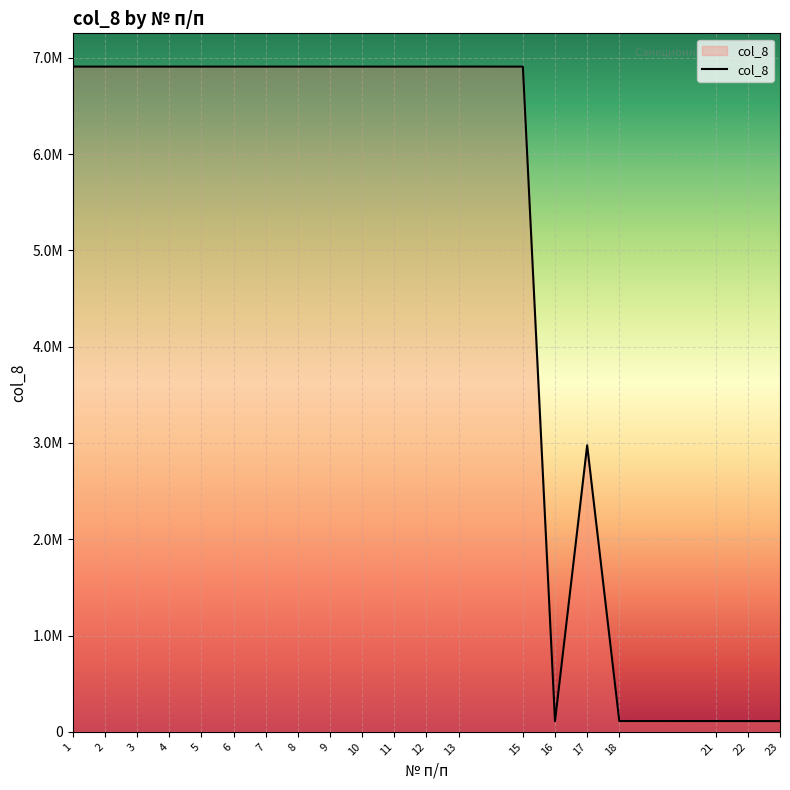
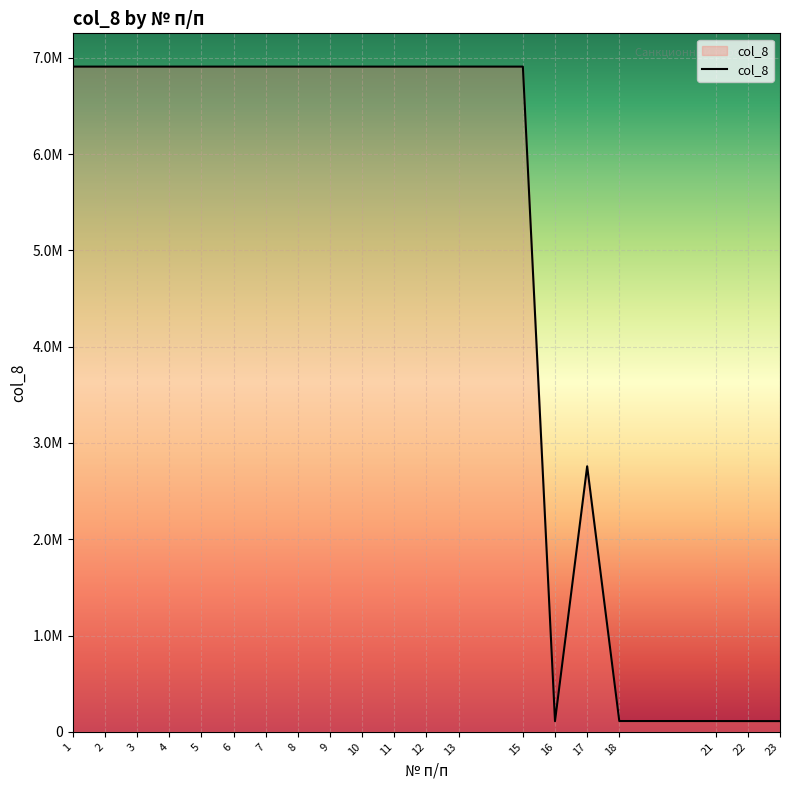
17: 3000000 -> 2800000
